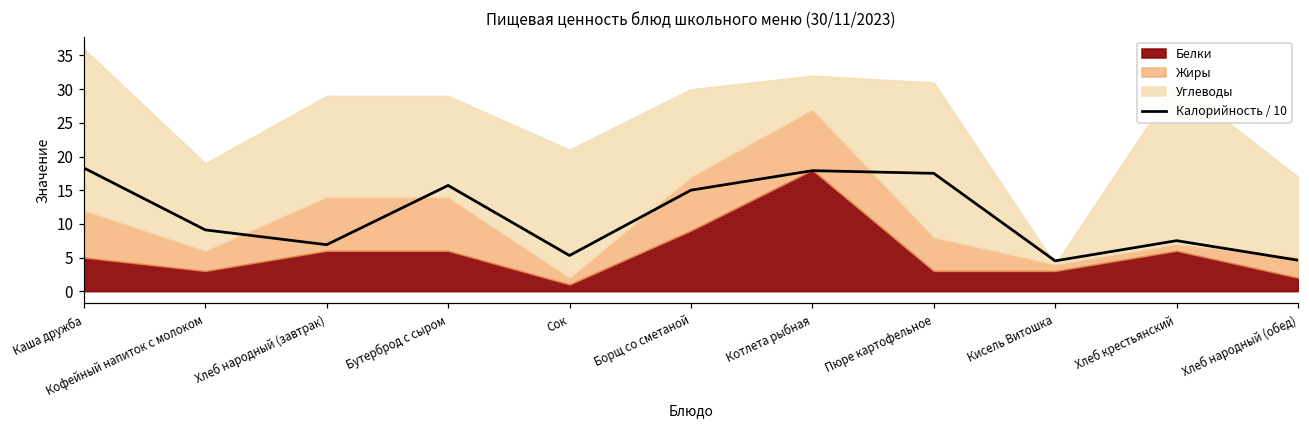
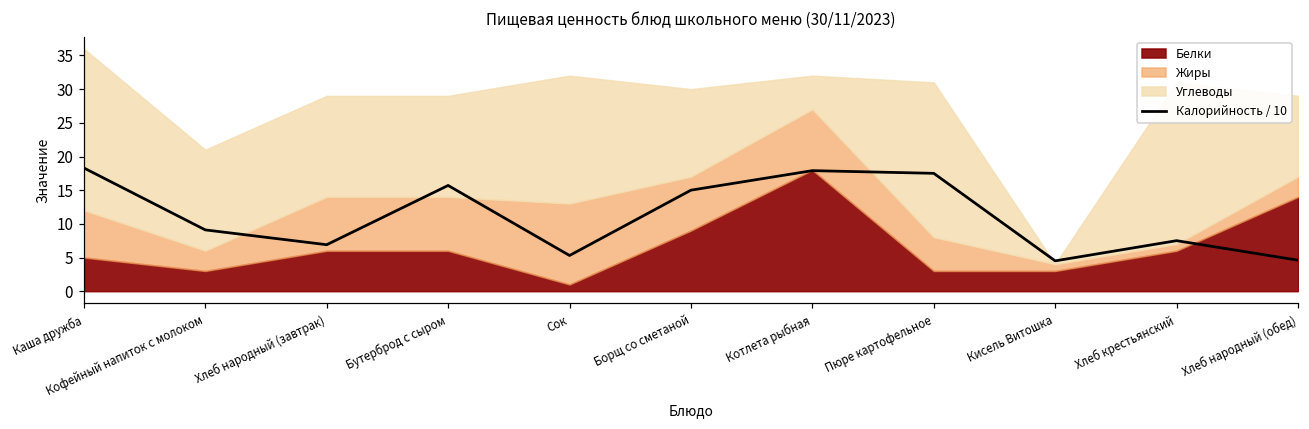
Углеводы, Кофейный напиток с молоком: 13 -> 15
Жиры, Сок: 1 -> 12
Белки, Хлеб народный (обед): 2 -> 14
